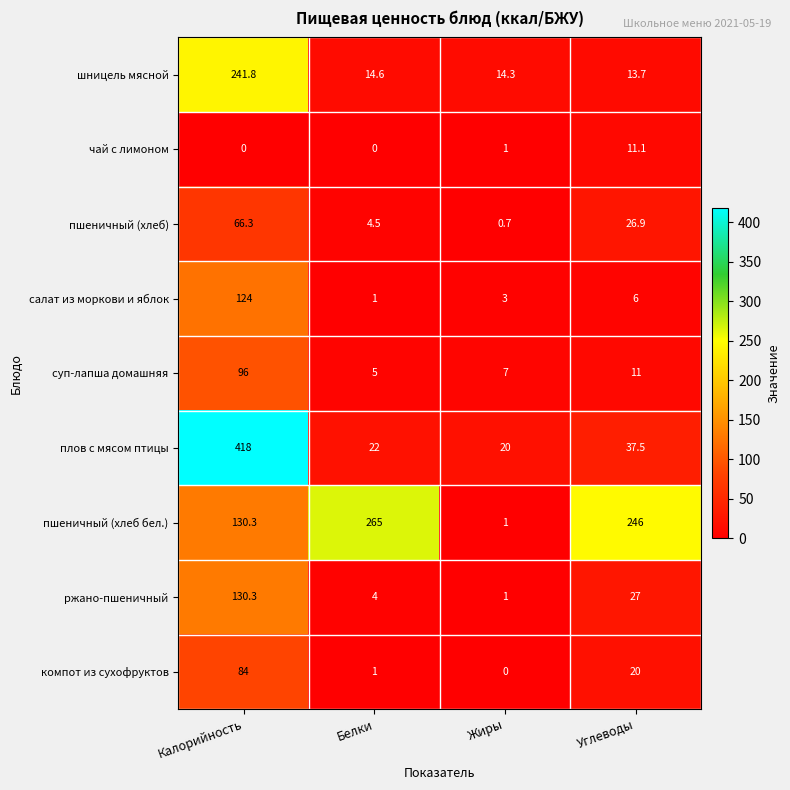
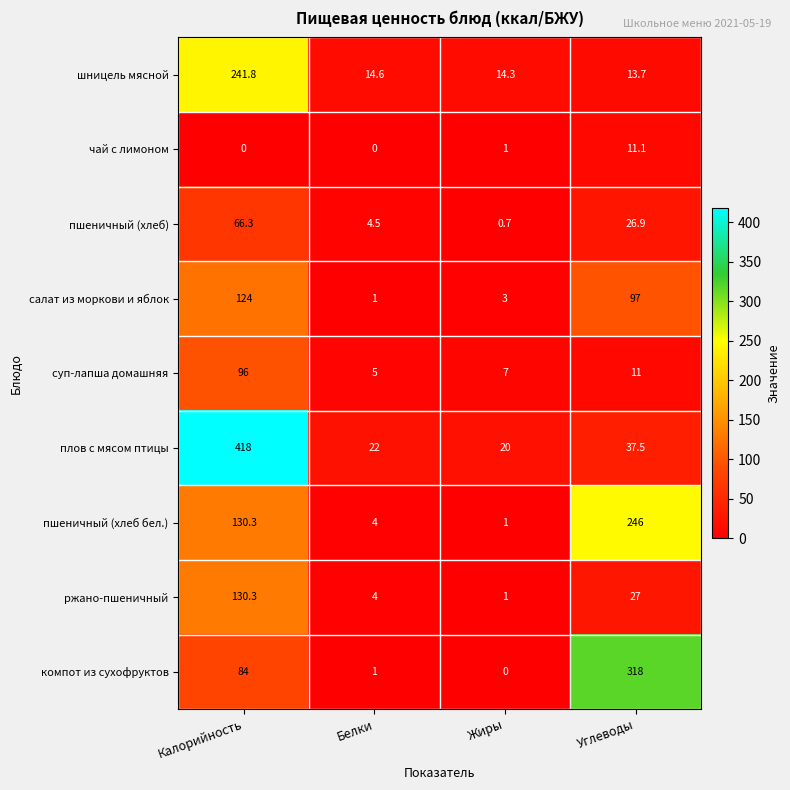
салат из моркови и яблок, Углеводы: 6 -> 97
пшеничный (хлеб бел.), Белки: 265 -> 4
компот из сухофруктов, Углеводы: 20 -> 318
